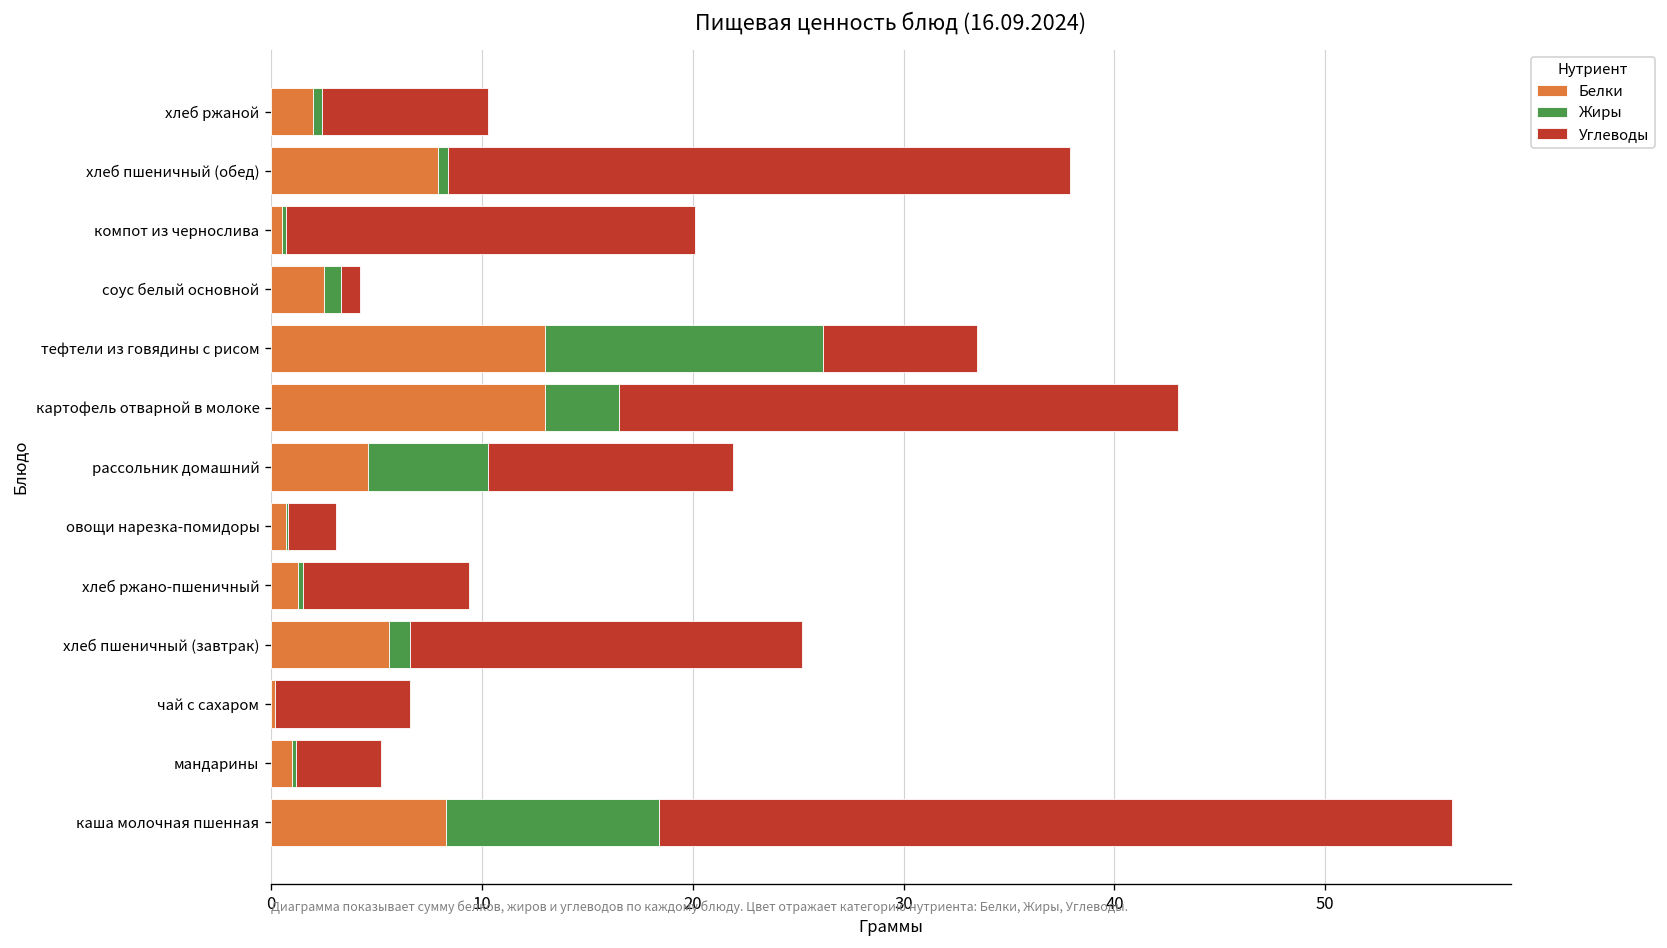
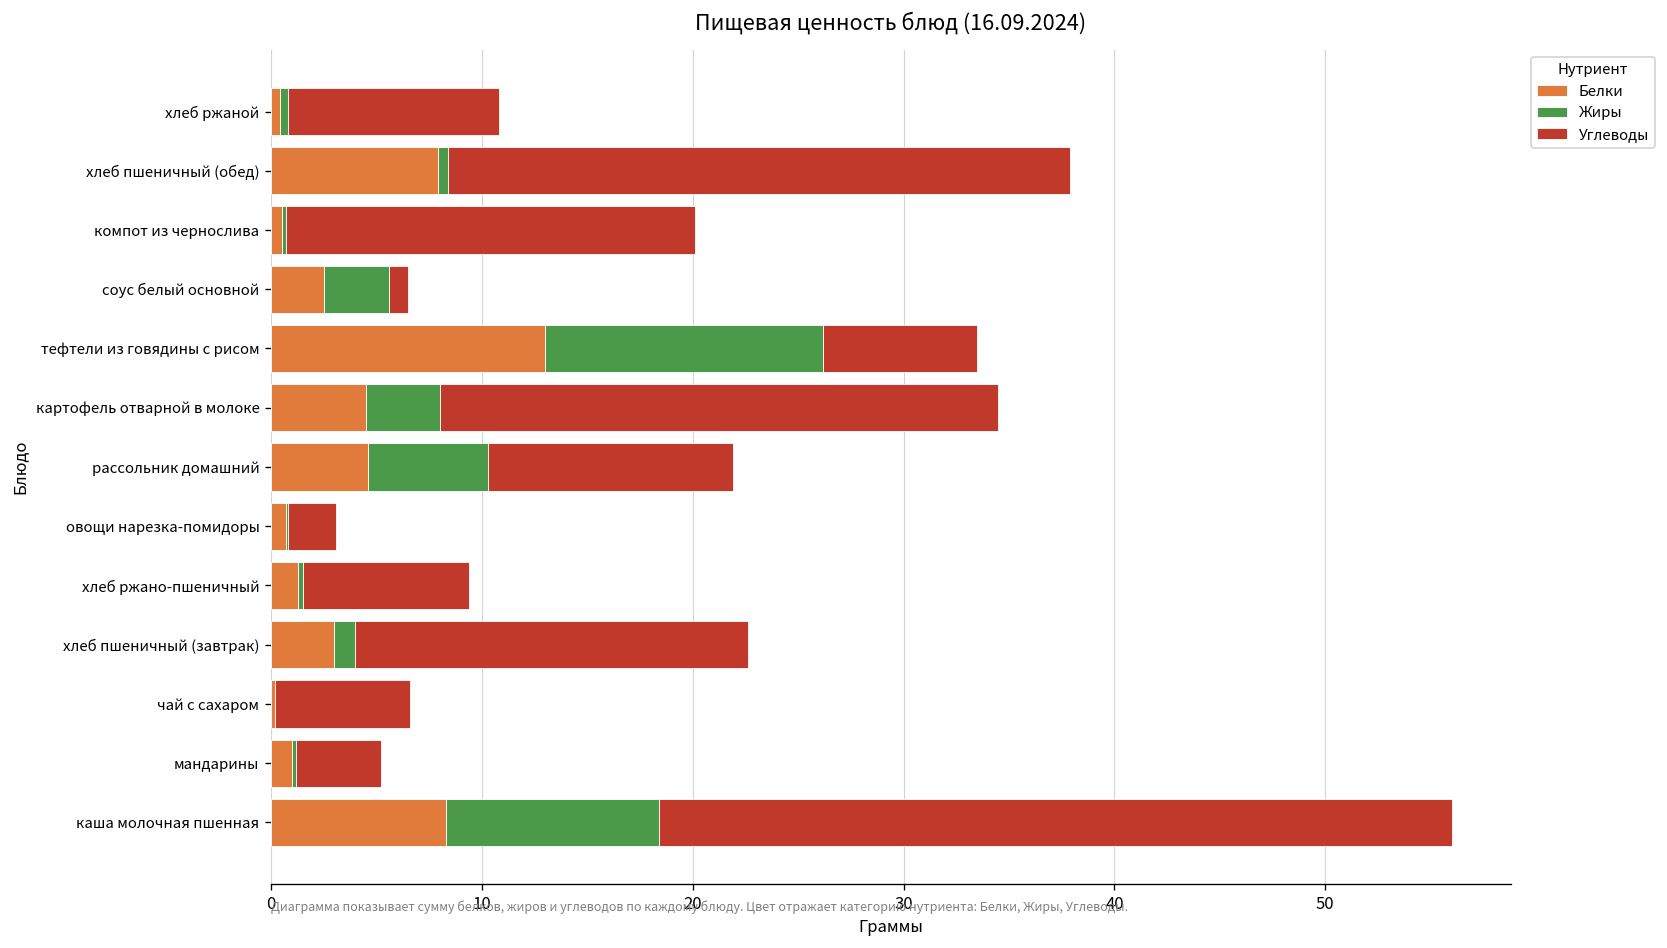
Белки, хлеб ржаной: 2.0 -> 0.4
Углеводы, хлеб ржаной: 7.9 -> 10.0
Жиры, соус белый основной: 0.8 -> 3.1
Белки, картофель отварной в молоке: 13.0 -> 4.5
Белки, хлеб пшеничный (завтрак): 5.6 -> 3.0
